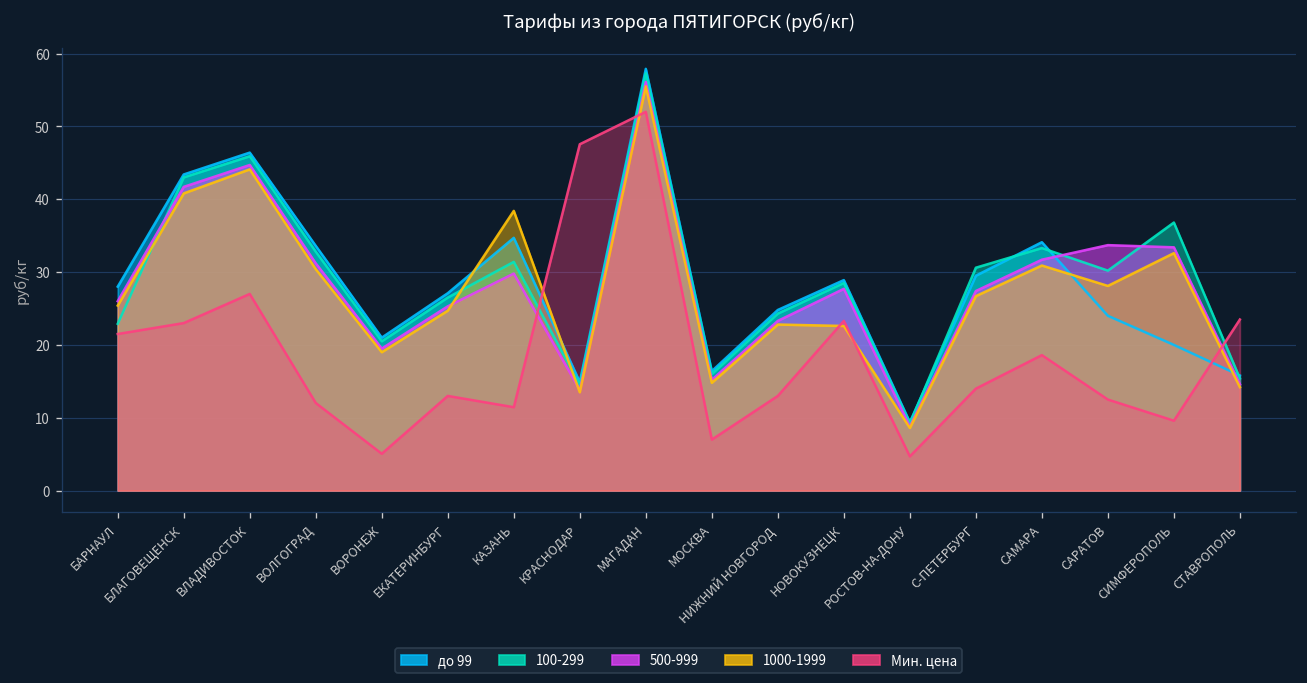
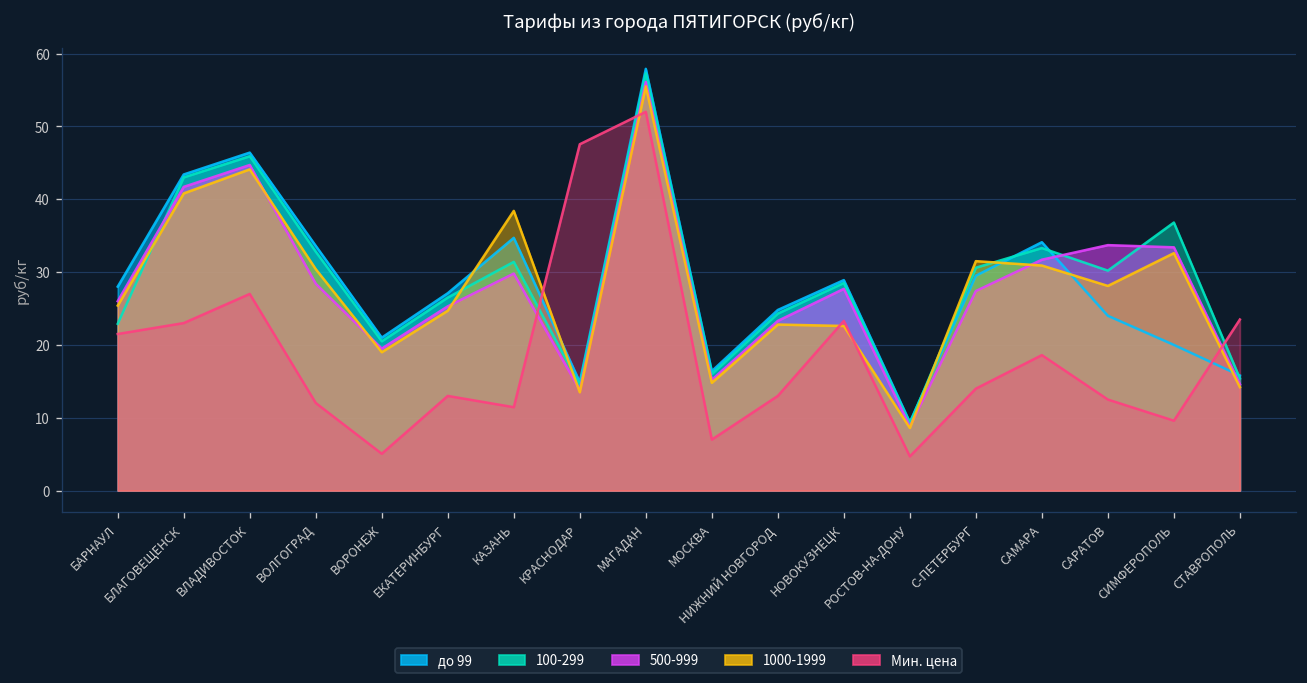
500-999, ВОЛГОГРАД: 31 -> 28
1000-1999, С-ПЕТЕРБУРГ: 27 -> 32
